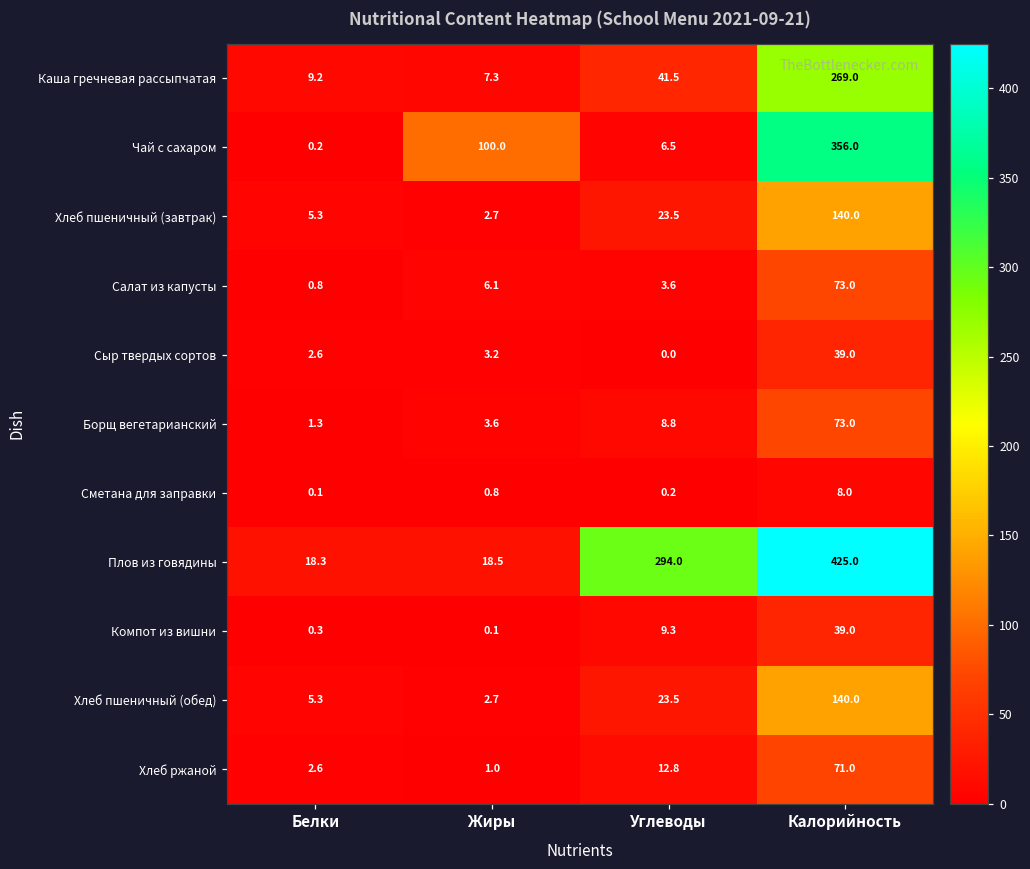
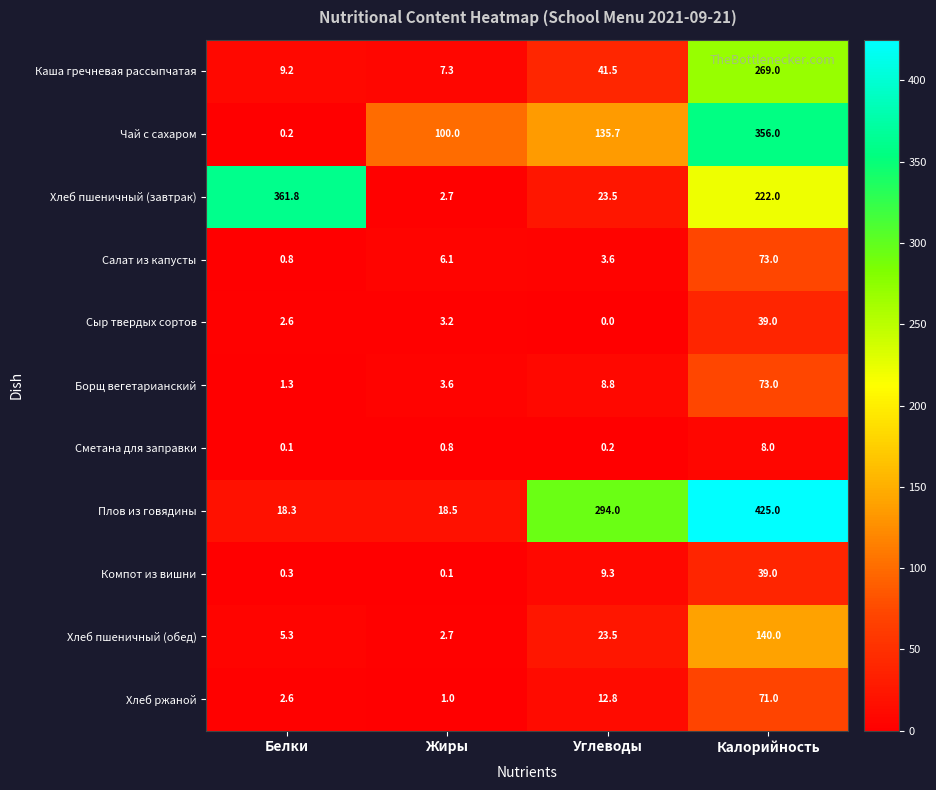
Чай с сахаром, Углеводы: 6.5 -> 135.7
Хлеб пшеничный (завтрак), Белки: 5.3 -> 361.8
Хлеб пшеничный (завтрак), Калорийность: 140.0 -> 222.0
